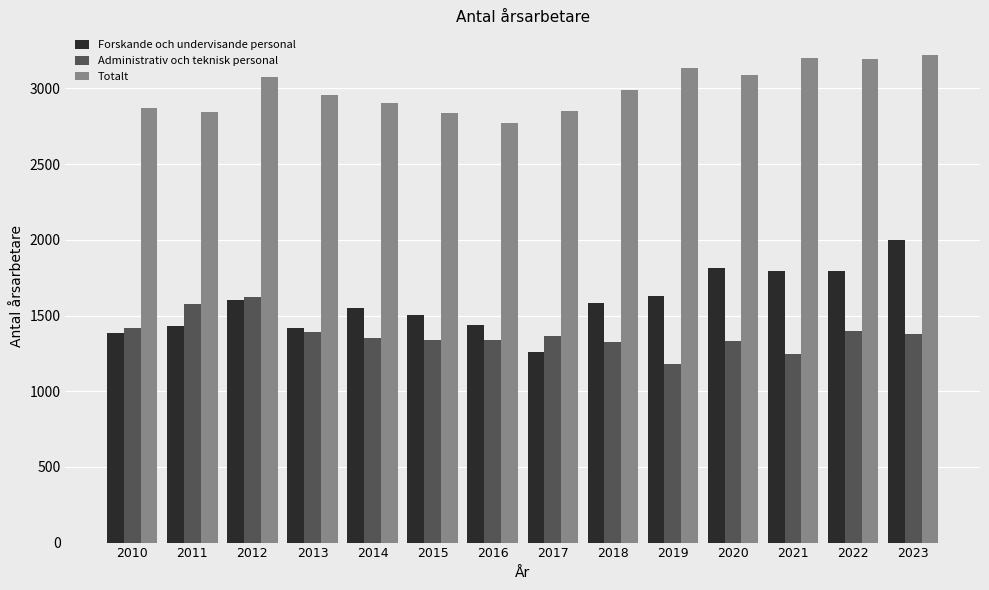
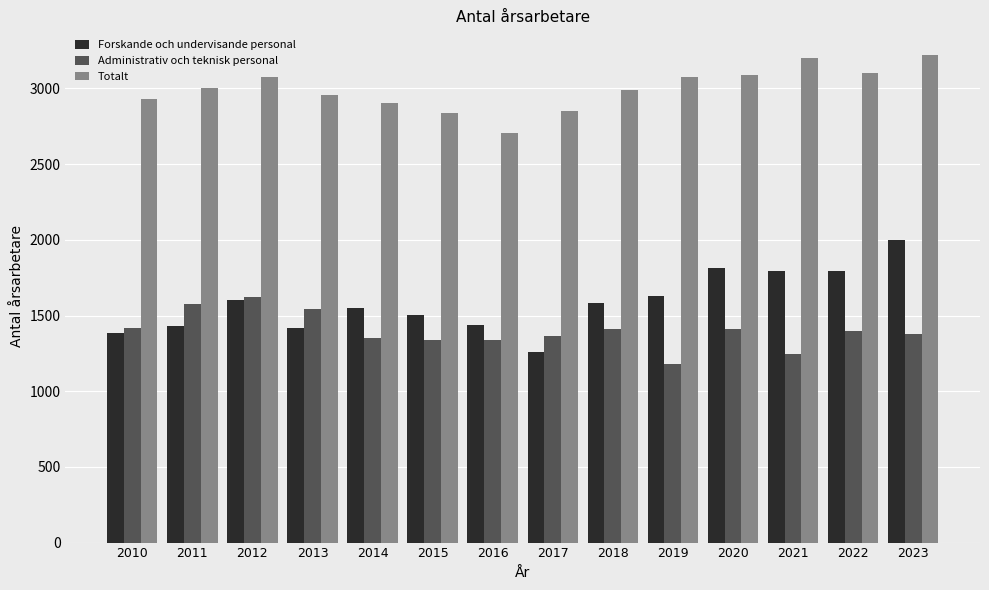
Totalt, 2010: 2870 -> 2930
Totalt, 2011: 2850 -> 3010
Administrativ och teknisk personal, 2013: 1390 -> 1540
Totalt, 2016: 2780 -> 2710
Administrativ och teknisk personal, 2018: 1330 -> 1410
Totalt, 2019: 3130 -> 3080
Administrativ och teknisk personal, 2020: 1330 -> 1410
Totalt, 2022: 3190 -> 3100
